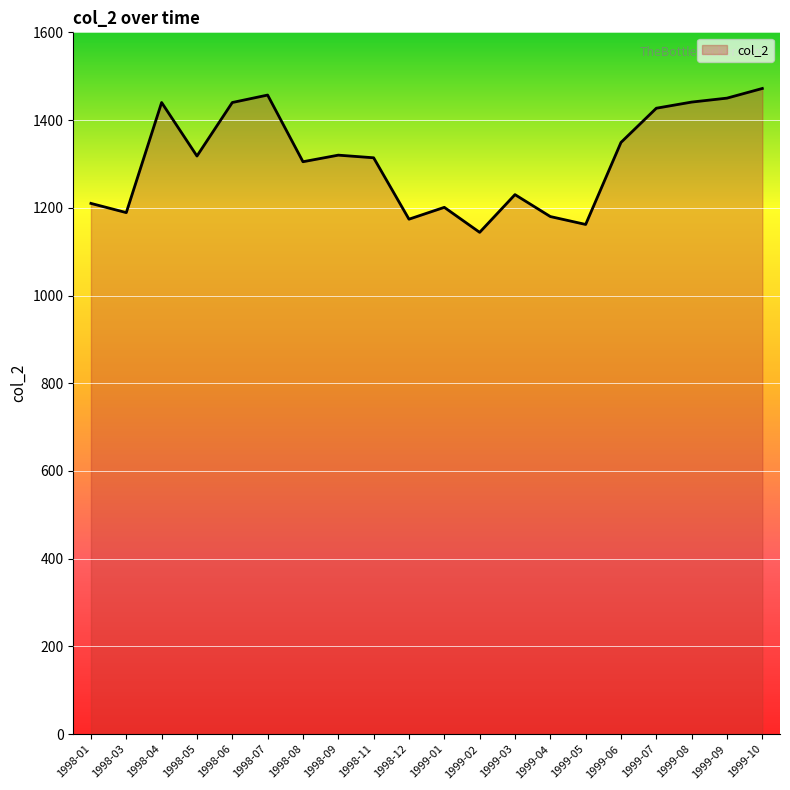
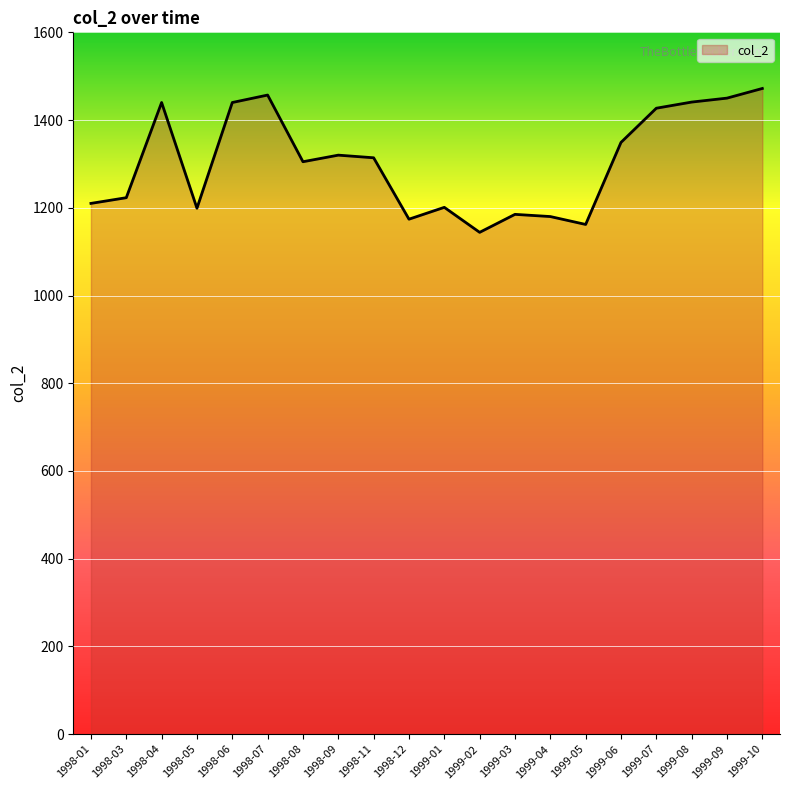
1998-03: 1190 -> 1220
1998-05: 1320 -> 1200
1999-03: 1230 -> 1190
